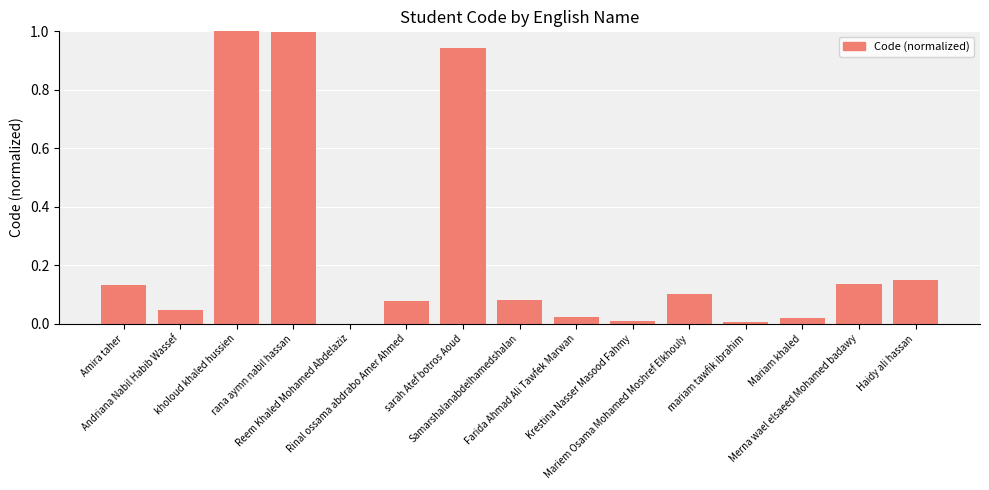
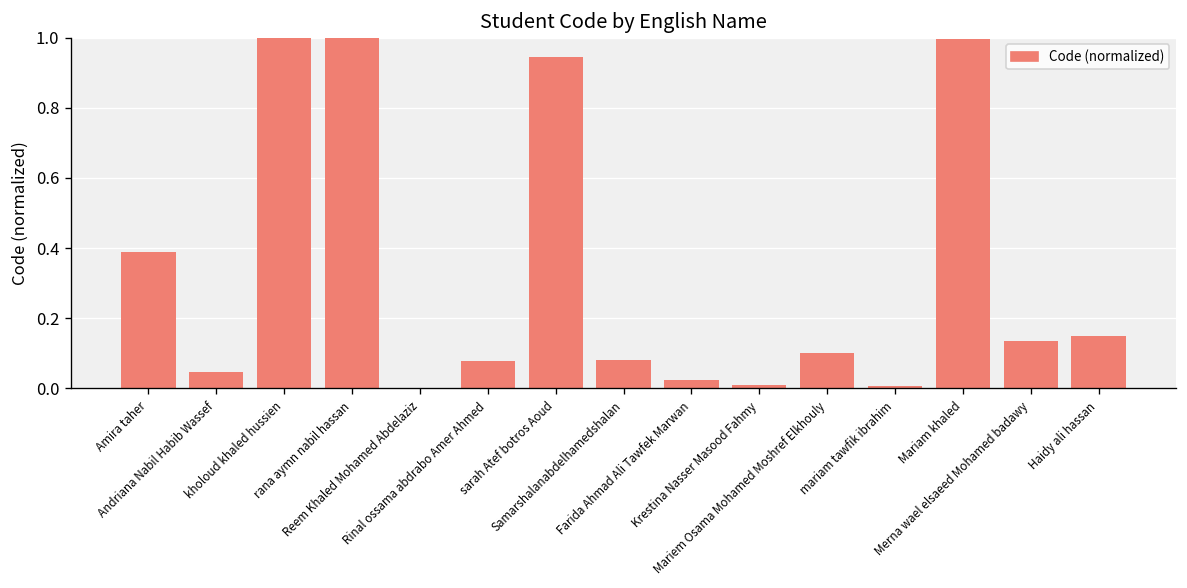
Amira taher: 0.13 -> 0.39
Mariam khaled: 0.02 -> 0.99
